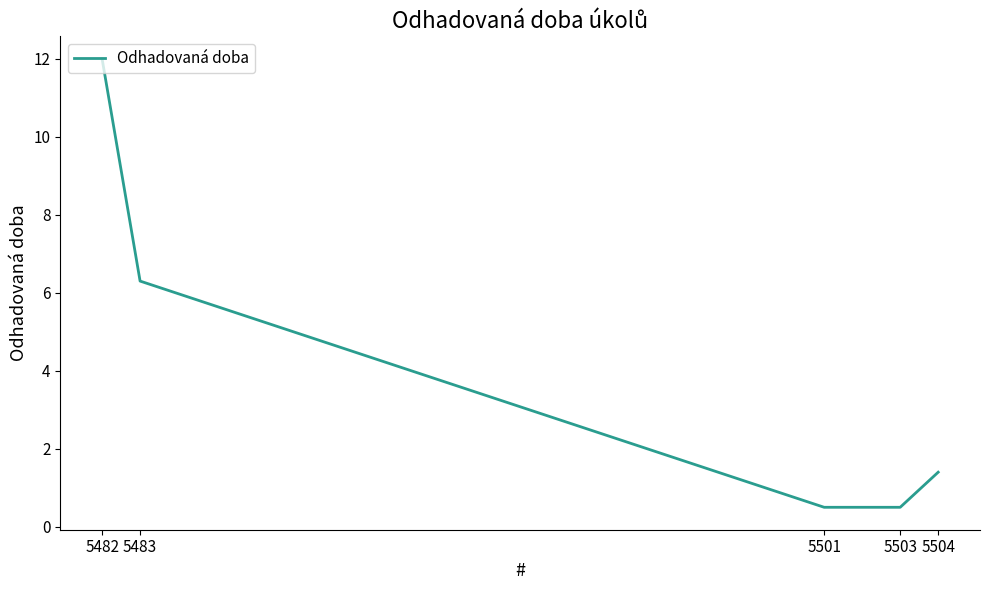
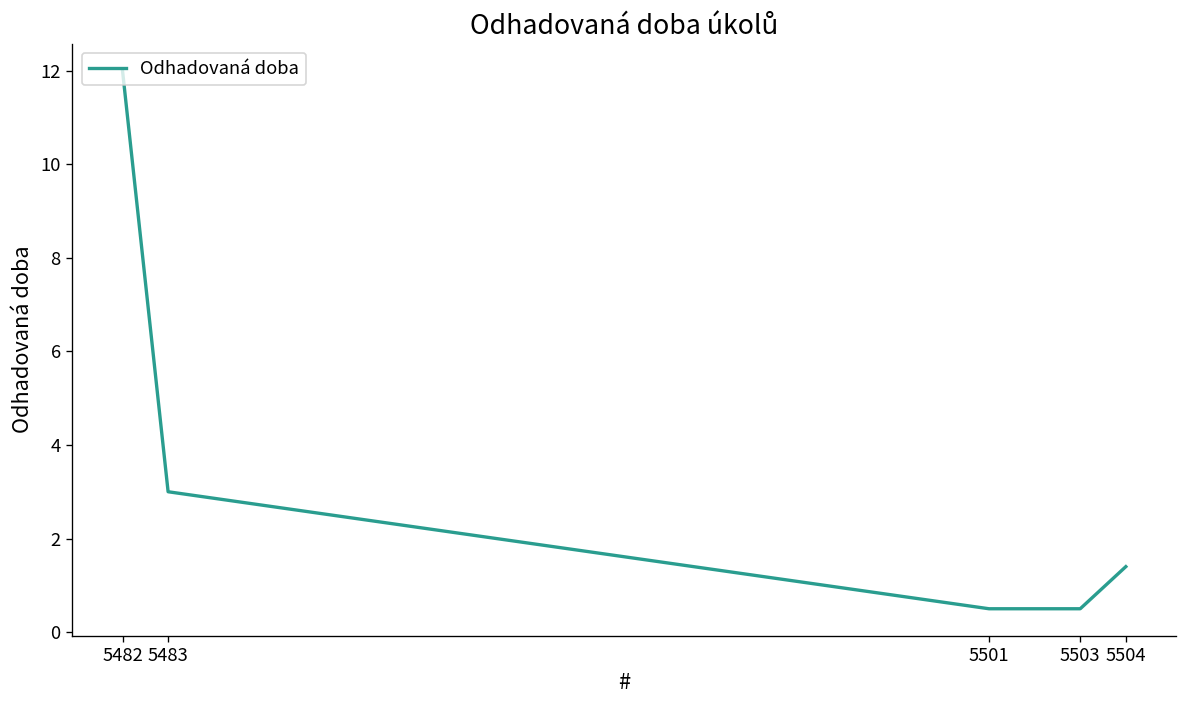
5483: 6.3 -> 3.0
